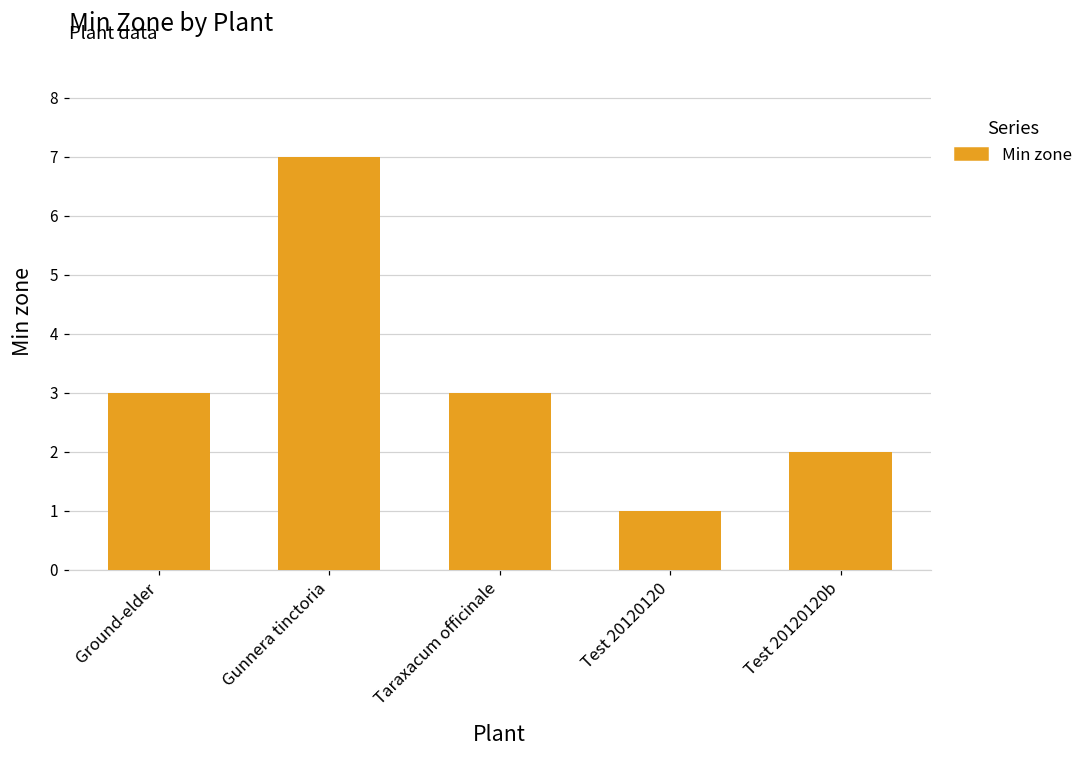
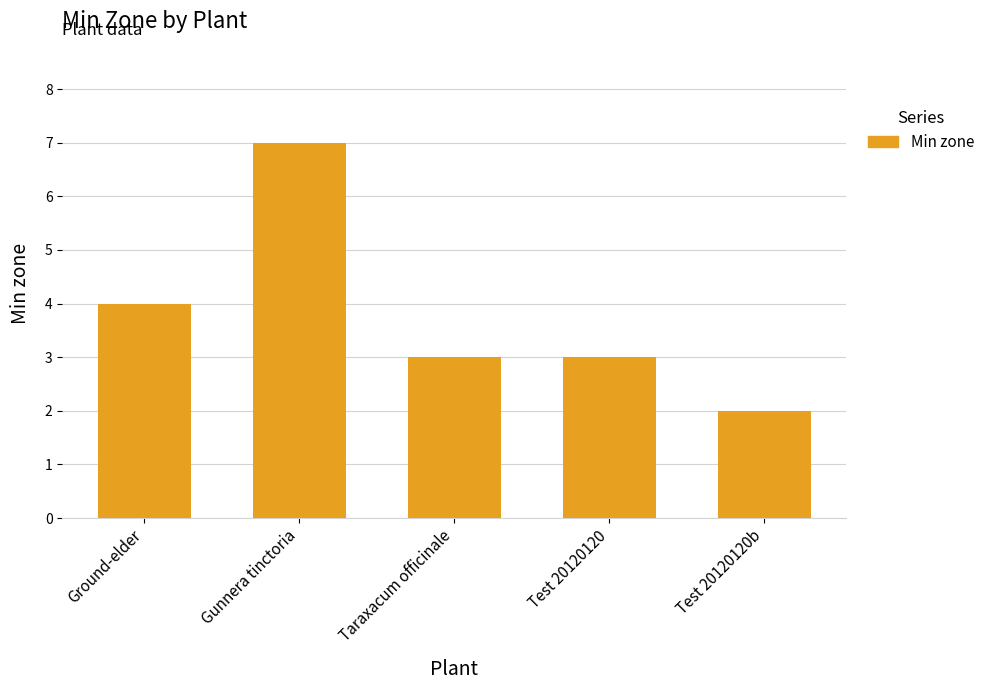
Ground-elder: 3 -> 4
Test 20120120: 1 -> 3
